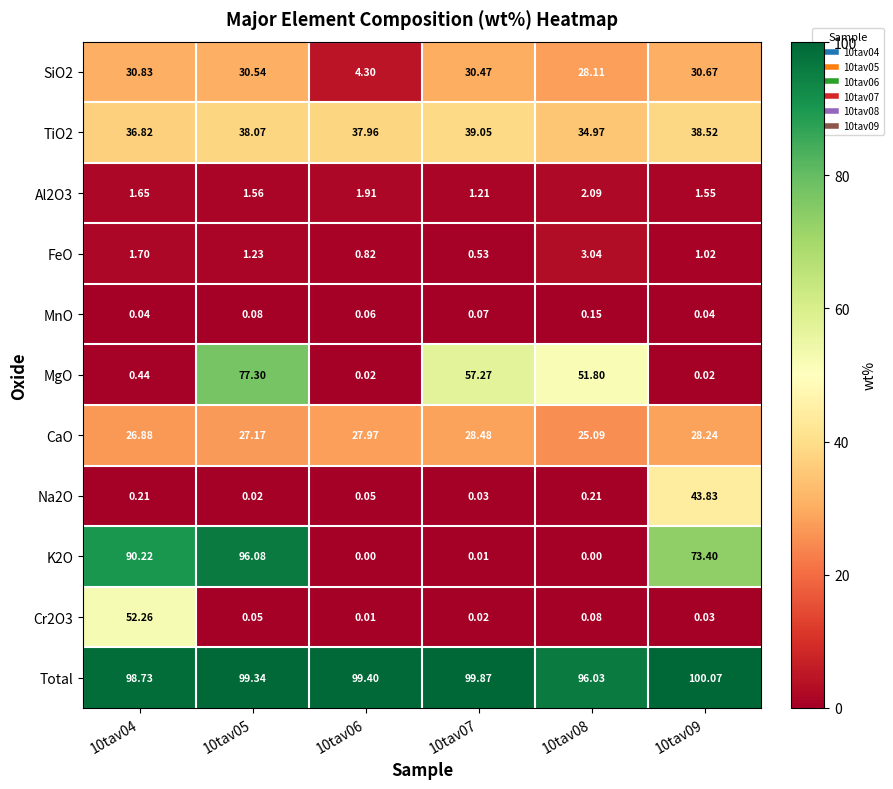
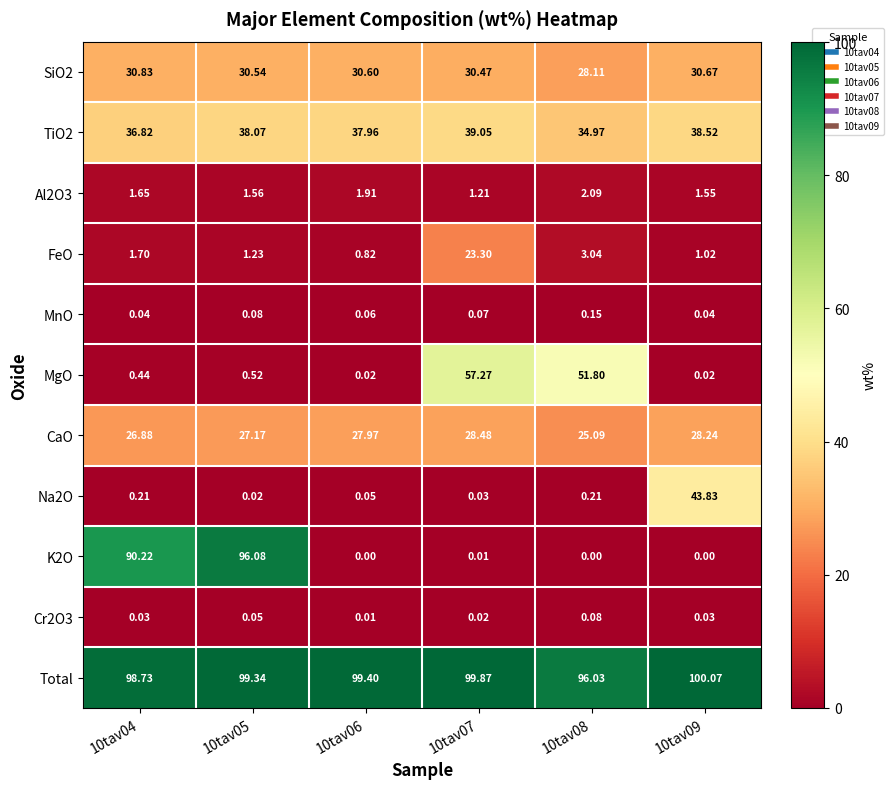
SiO2, 10tav06: 4.30 -> 30.60
FeO, 10tav07: 0.53 -> 23.30
MgO, 10tav05: 77.30 -> 0.52
K2O, 10tav09: 73.40 -> 0.00
Cr2O3, 10tav04: 52.26 -> 0.03
